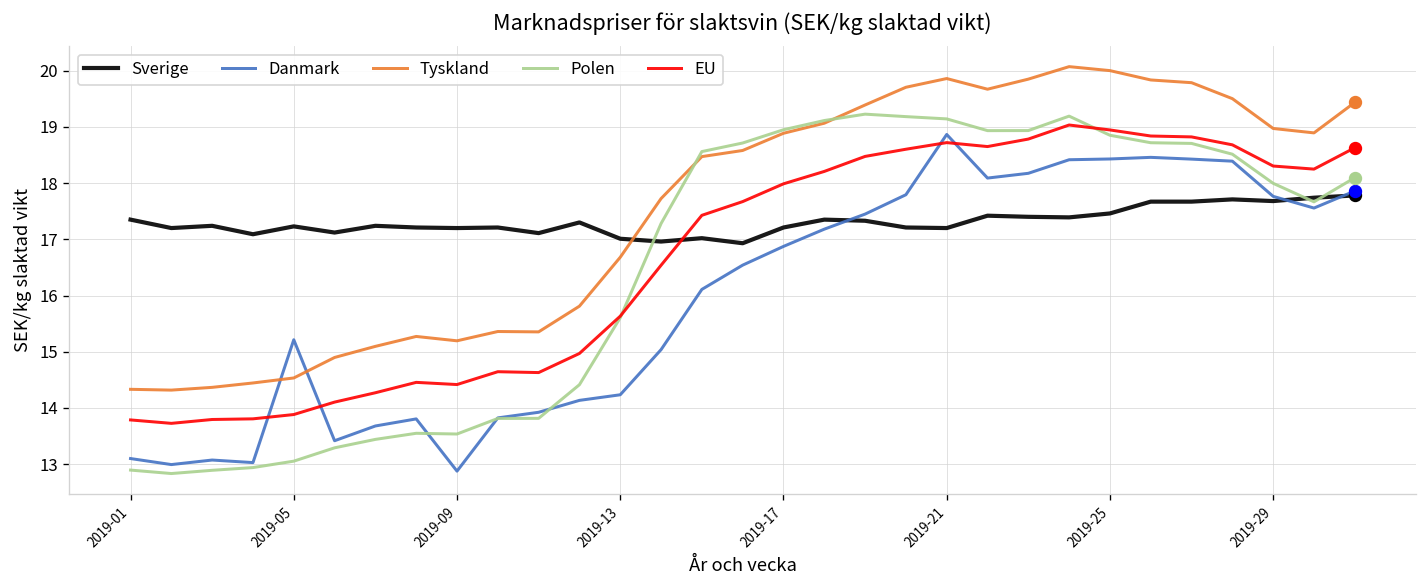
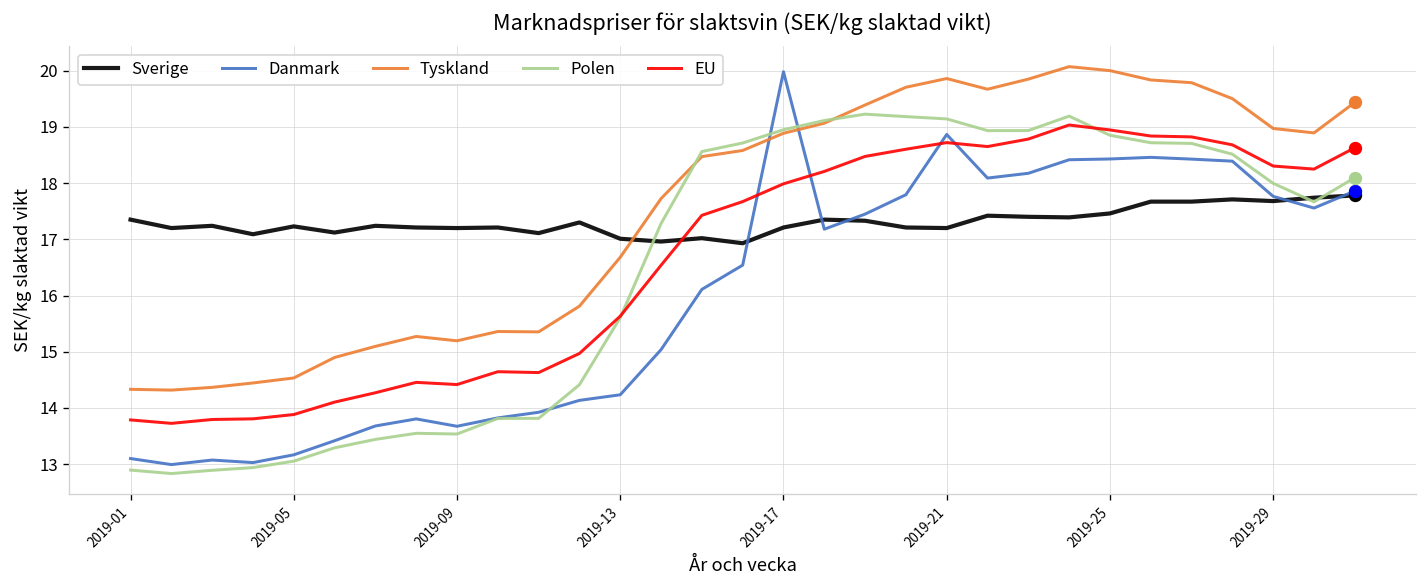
Danmark, 2019-05: 15.2 -> 13.2
Danmark, 2019-09: 12.9 -> 13.7
Danmark, 2019-17: 16.9 -> 20.0
